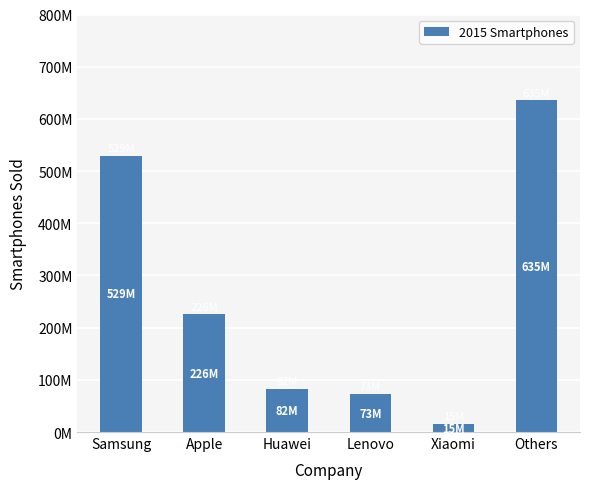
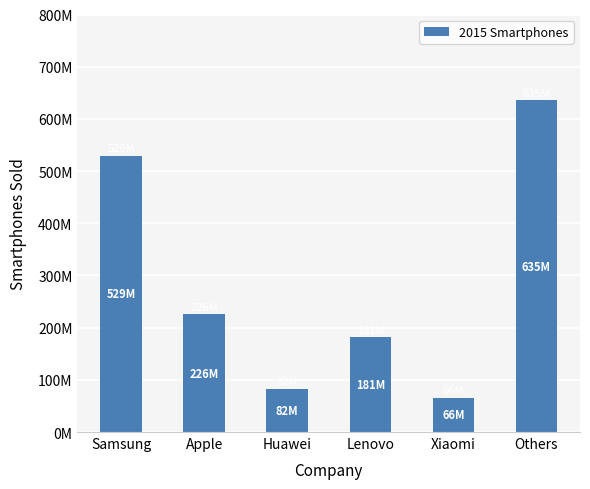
Lenovo: 73M -> 181M
Xiaomi: 15M -> 66M
